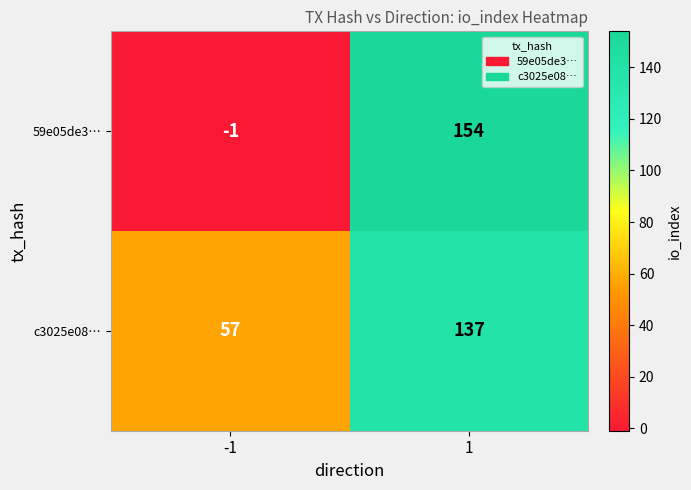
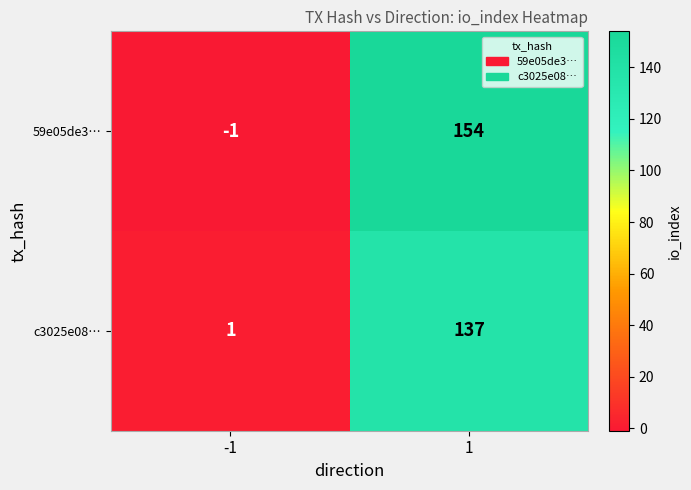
c3025e08…, -1: 57 -> 1
